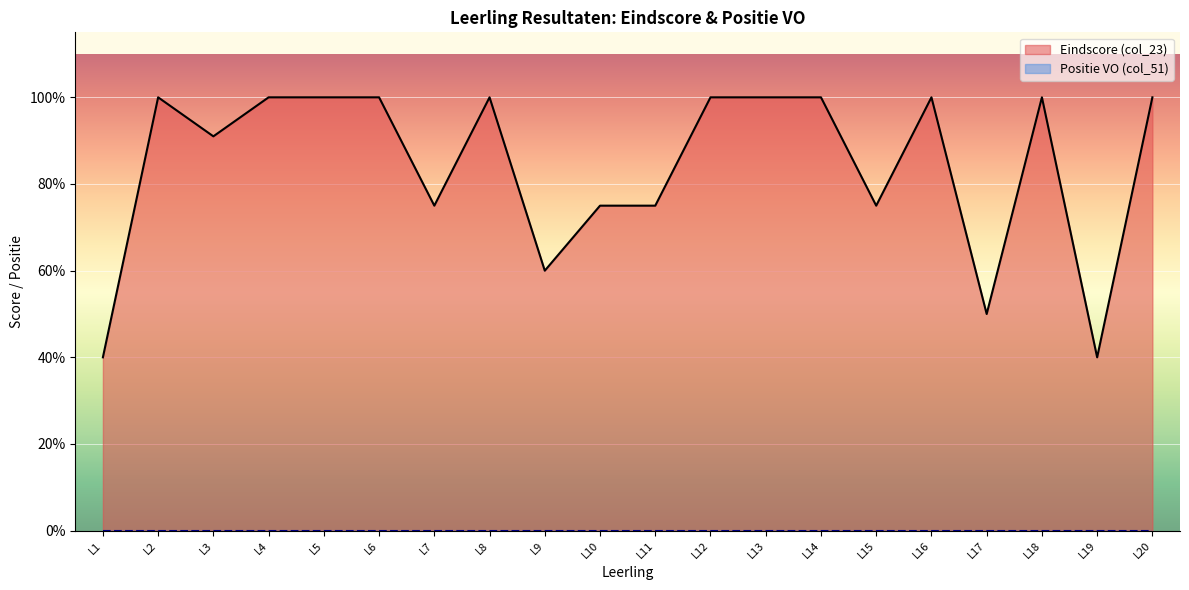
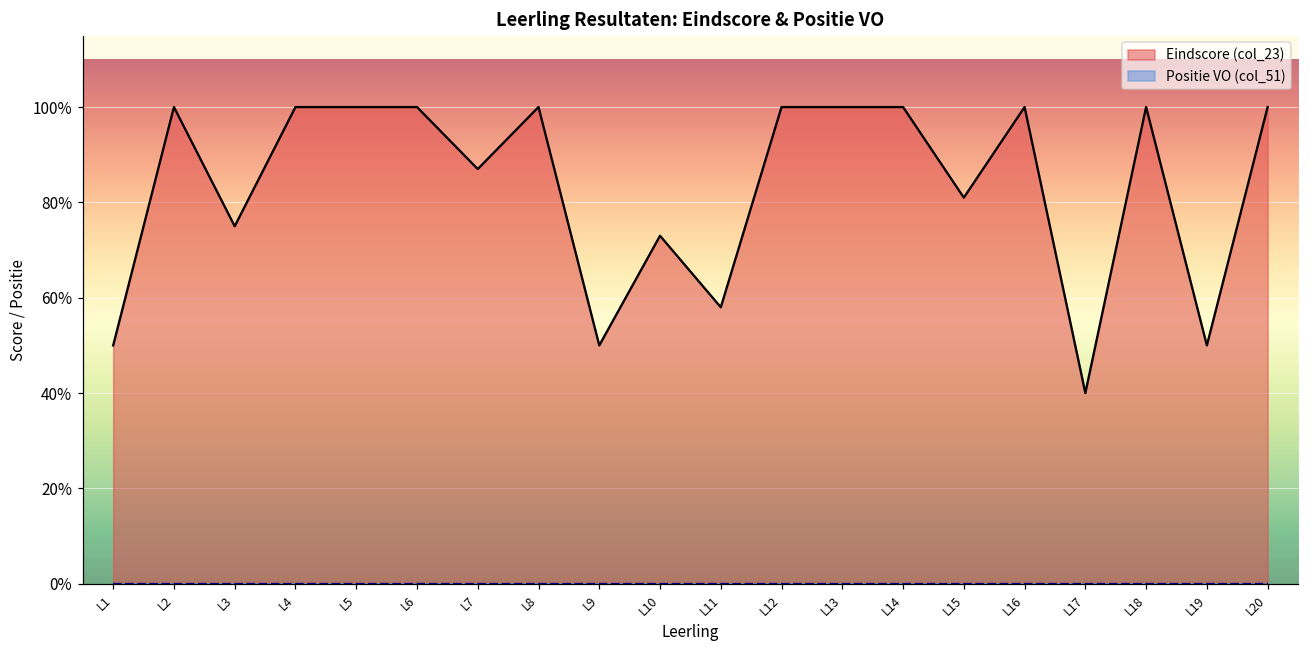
Eindscore (col_23), L1: 40% -> 50%
Eindscore (col_23), L3: 91% -> 75%
Eindscore (col_23), L7: 75% -> 87%
Eindscore (col_23), L9: 60% -> 50%
Eindscore (col_23), L10: 75% -> 73%
Eindscore (col_23), L11: 75% -> 58%
Eindscore (col_23), L15: 75% -> 81%
Eindscore (col_23), L17: 50% -> 40%
Eindscore (col_23), L19: 40% -> 50%
